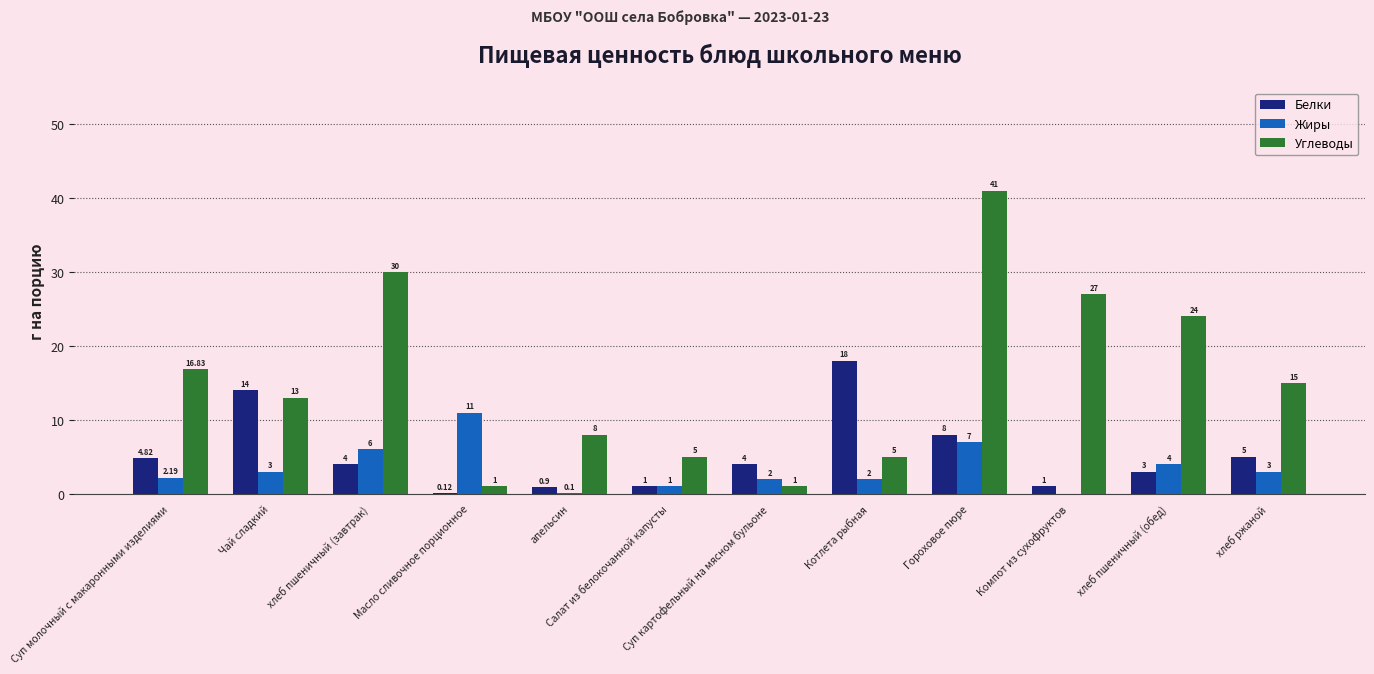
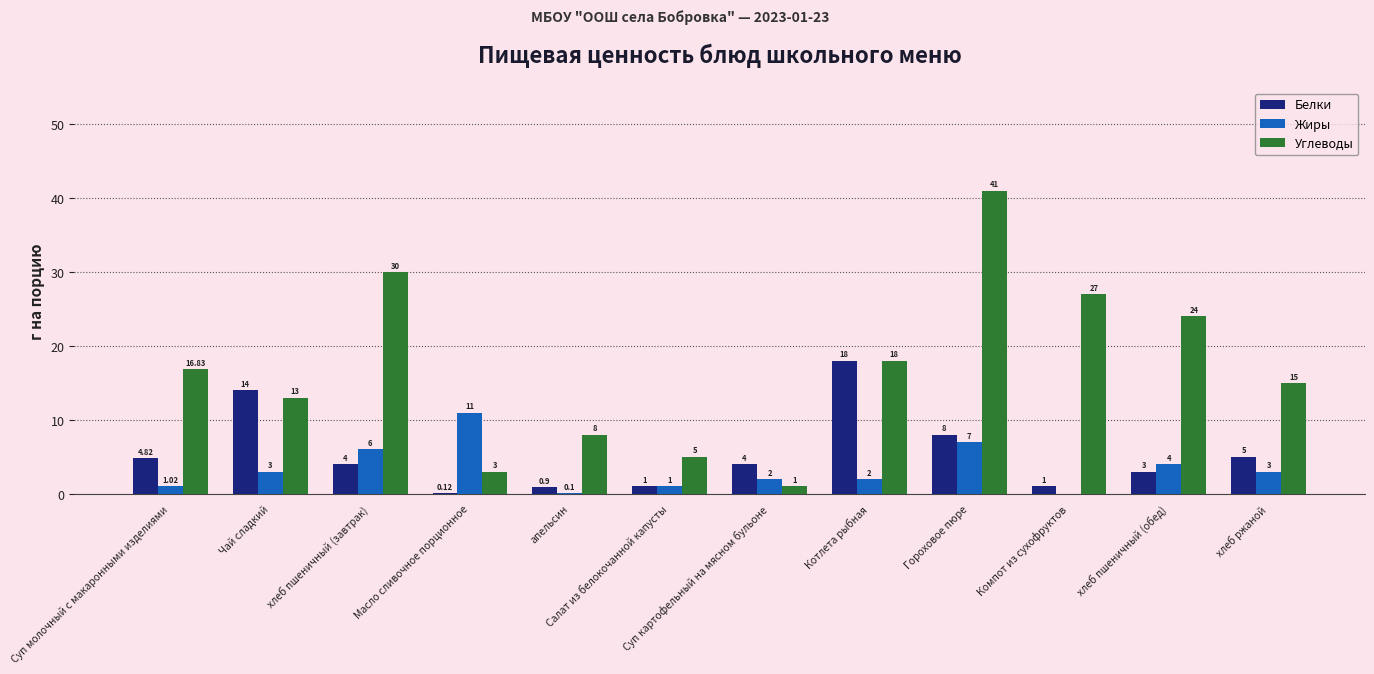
Жиры, Суп молочный с макаронными изделиями: 2.19 -> 1.02
Углеводы, Масло сливочное порционное: 1 -> 3
Углеводы, Котлета рыбная: 5 -> 18
